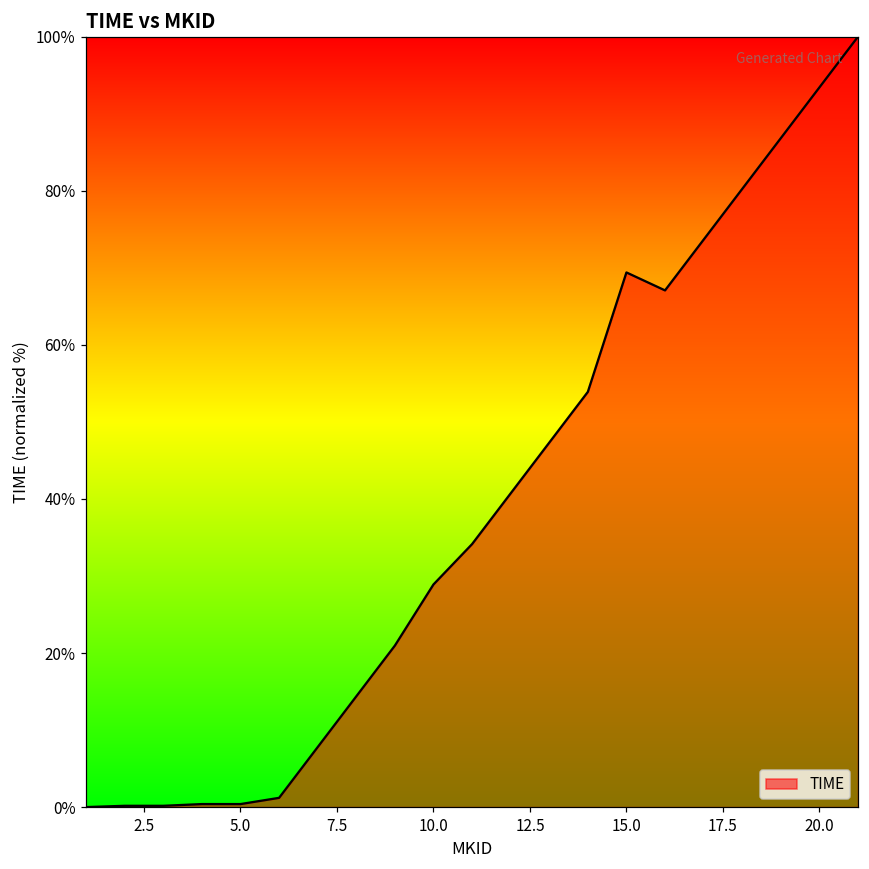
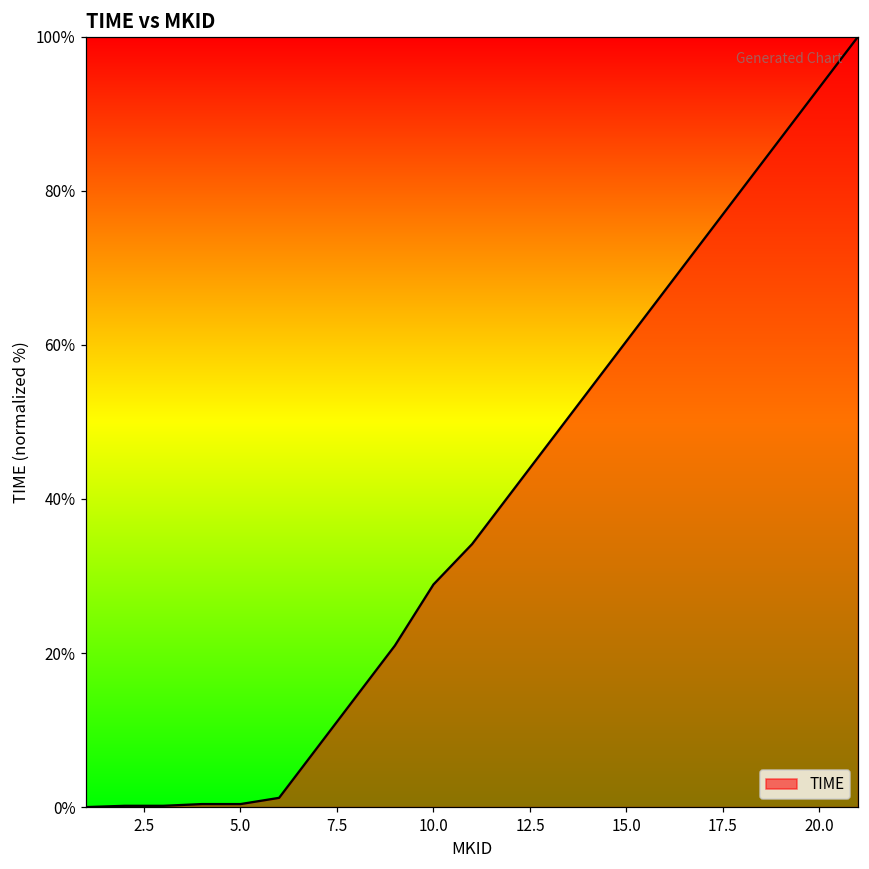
15.0: 69% -> 60%
